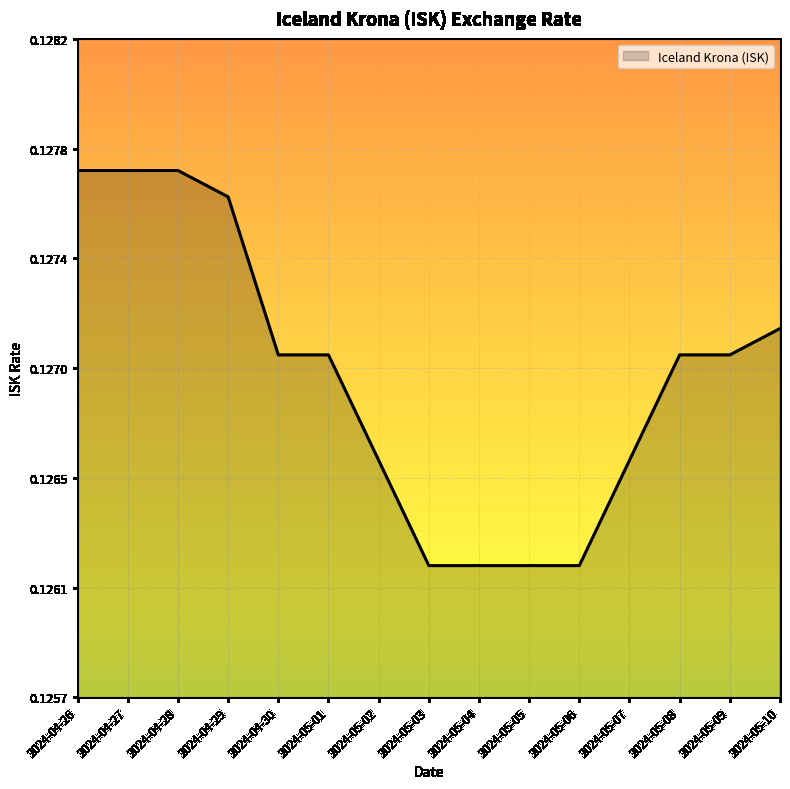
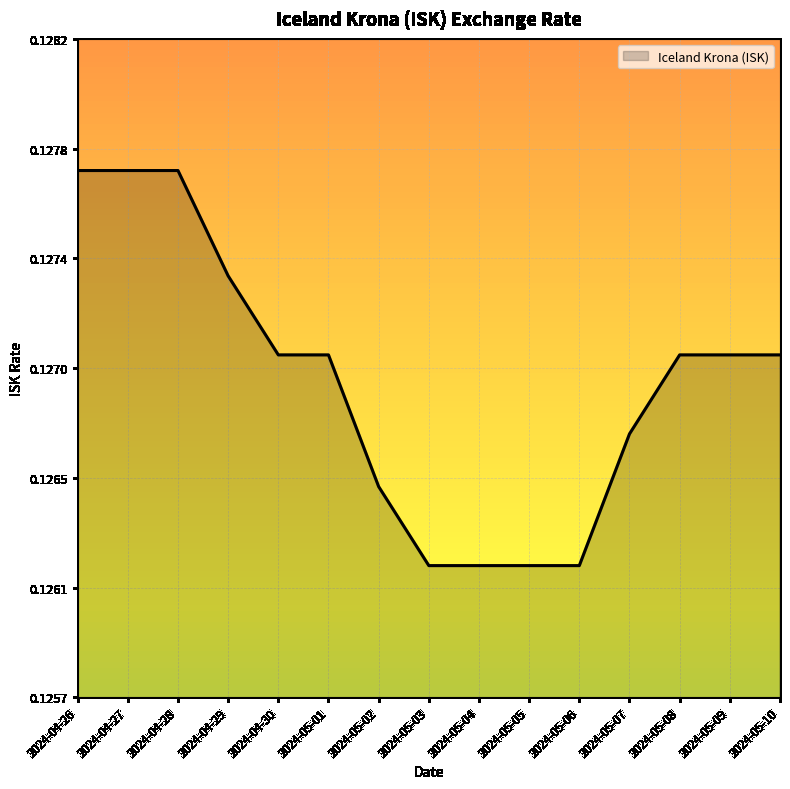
2024-04-29: 0.1276 -> 0.1273
2024-05-02: 0.1266 -> 0.1265
2024-05-07: 0.1266 -> 0.1267
2024-05-10: 0.1271 -> 0.1270
